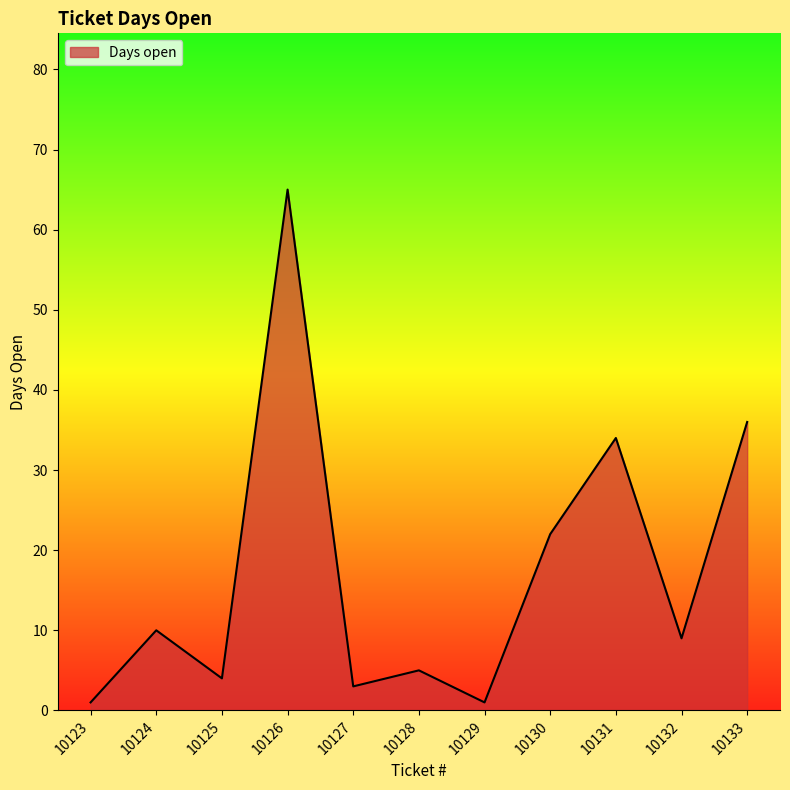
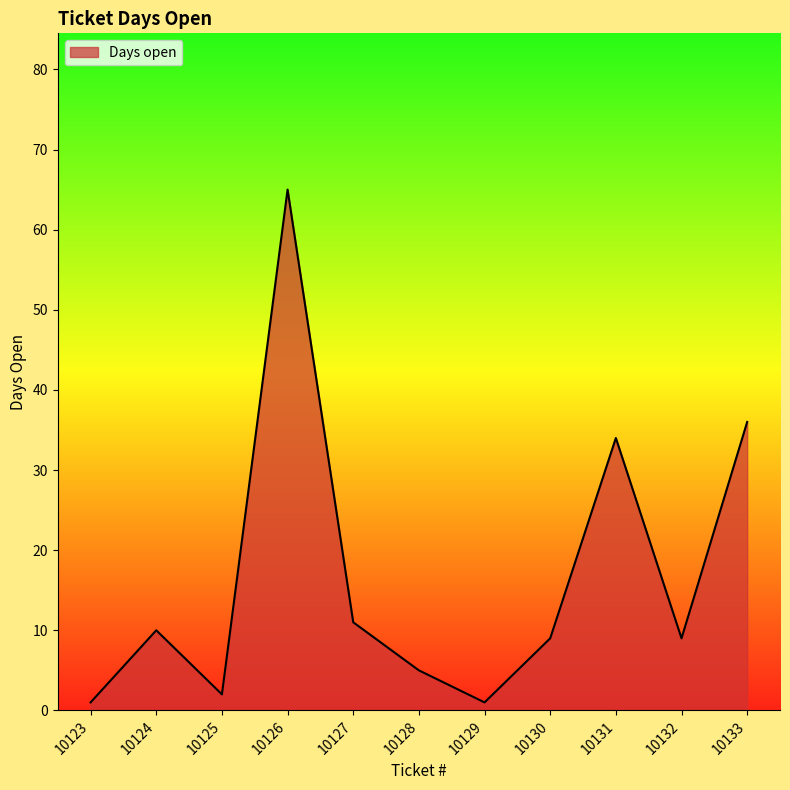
10125: 4 -> 2
10127: 3 -> 11
10130: 22 -> 9
